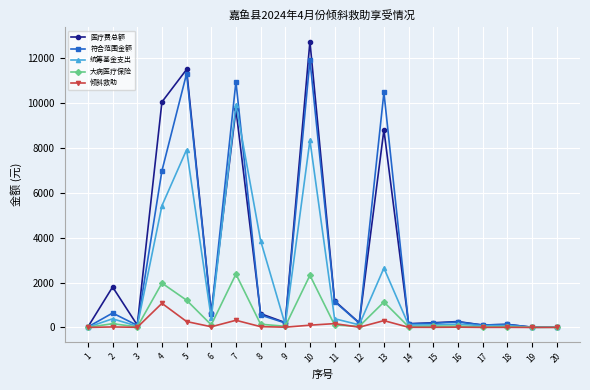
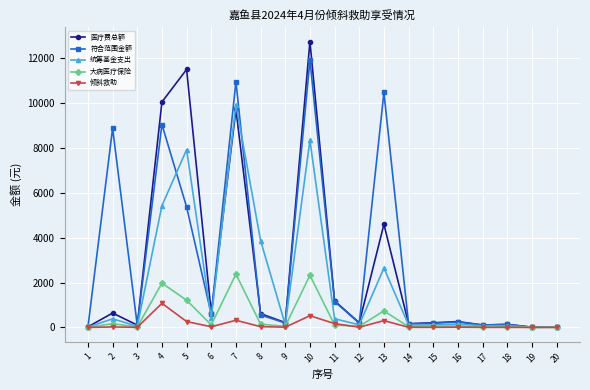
医疗费总额, 2: 1800 -> 600
符合范围金额, 2: 600 -> 8900
符合范围金额, 4: 7000 -> 9000
符合范围金额, 5: 11300 -> 5400
倾斜救助, 10: 100 -> 500
医疗费总额, 13: 8800 -> 4600
大病医疗保险, 13: 1100 -> 700
